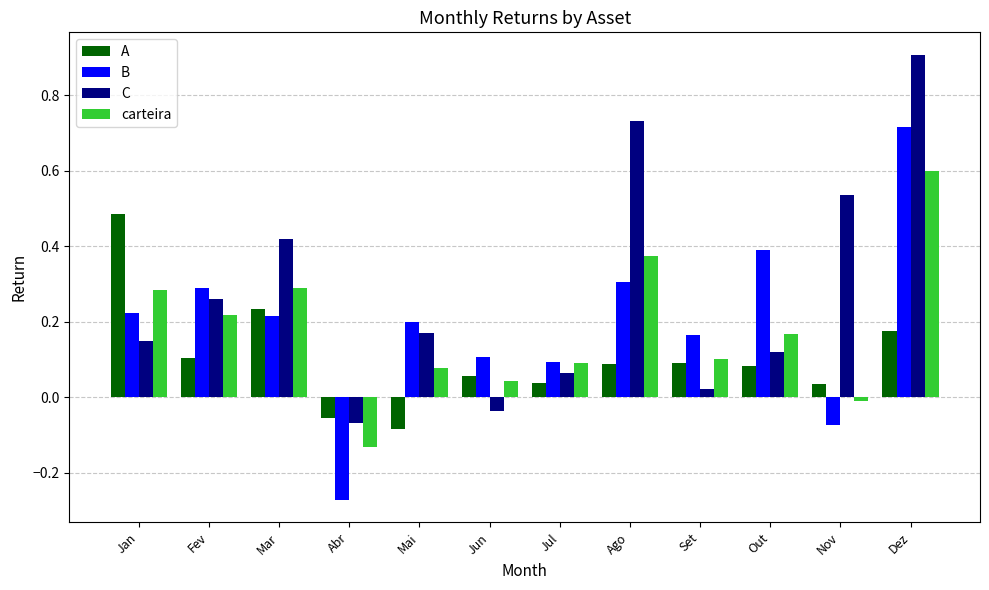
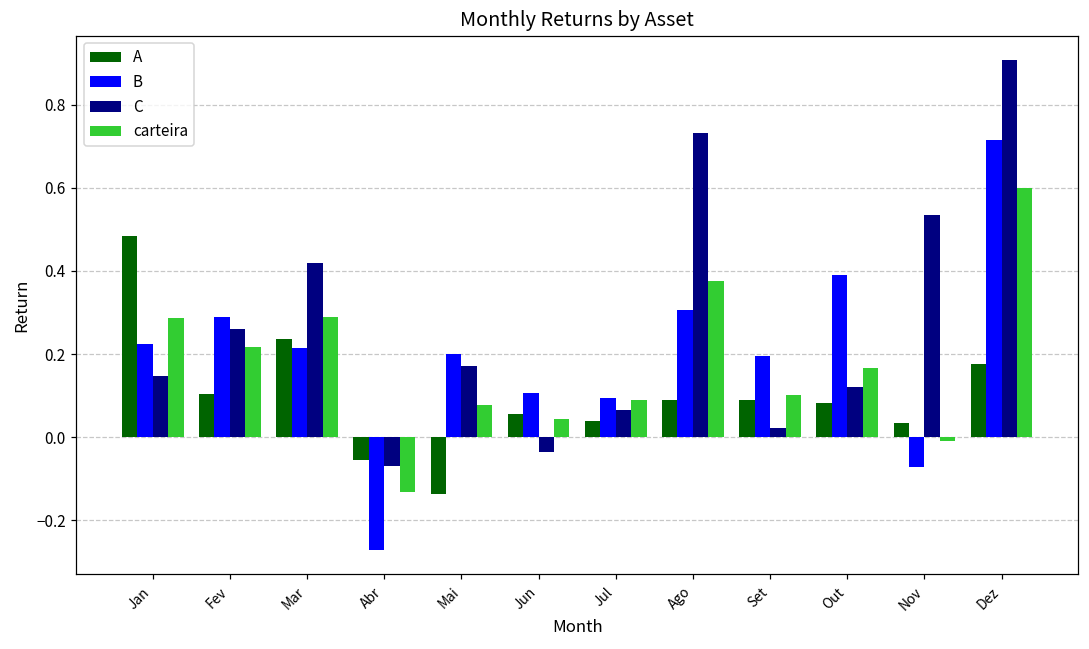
A, Mai: -0.09 -> -0.14
B, Set: 0.17 -> 0.20
